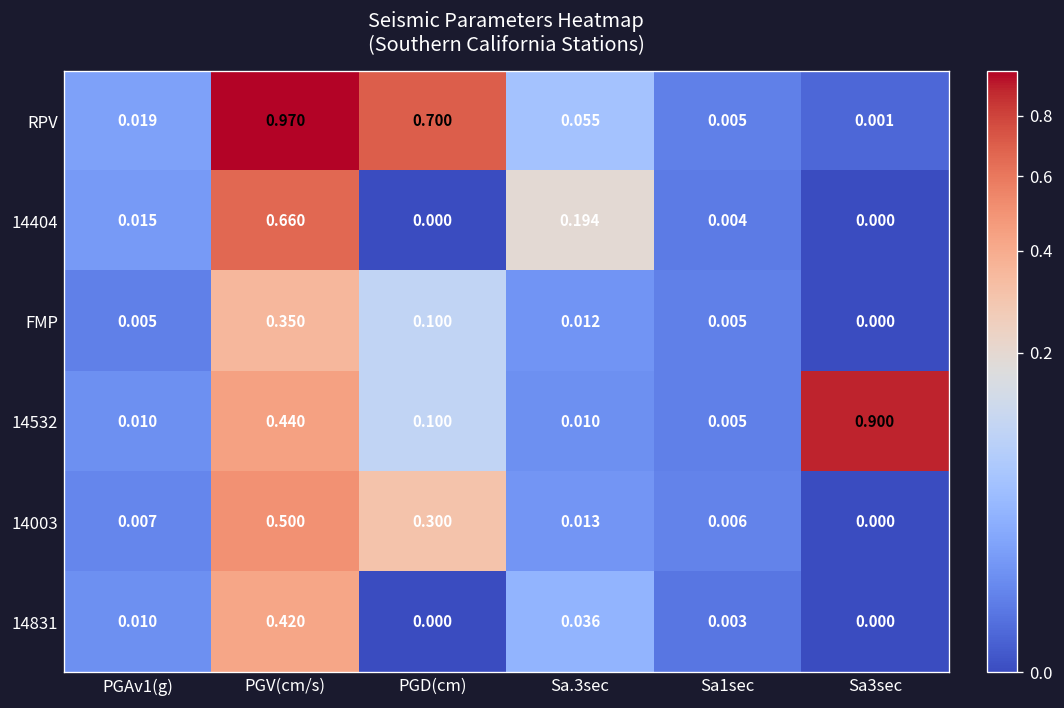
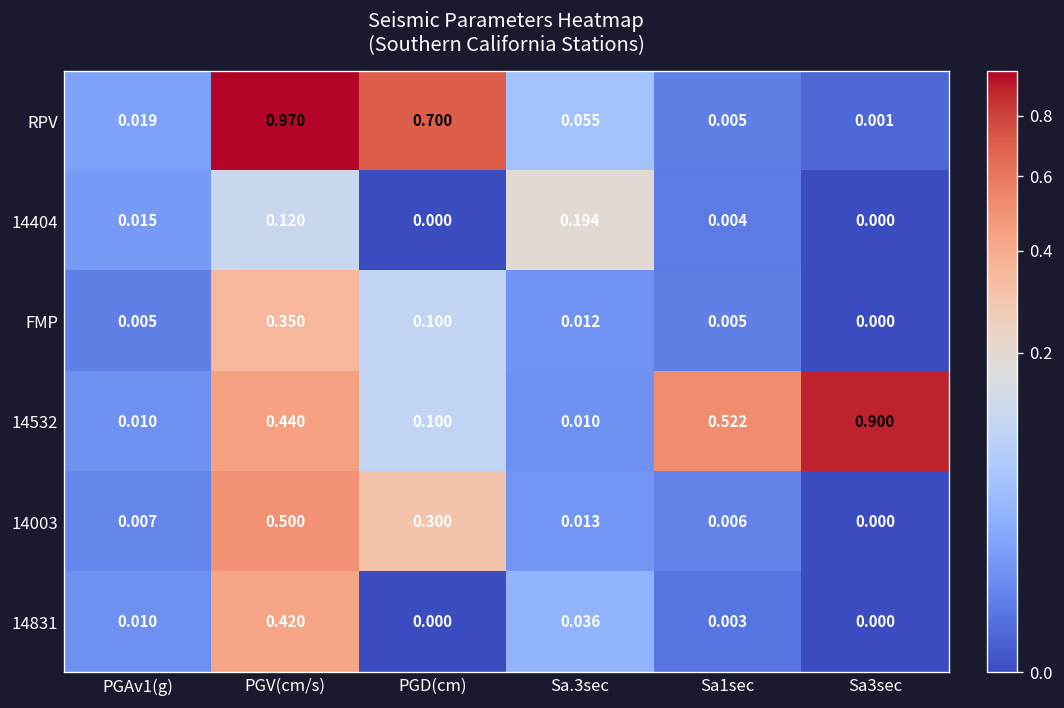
14404, PGV(cm/s): 0.660 -> 0.120
14532, Sa1sec: 0.005 -> 0.522
